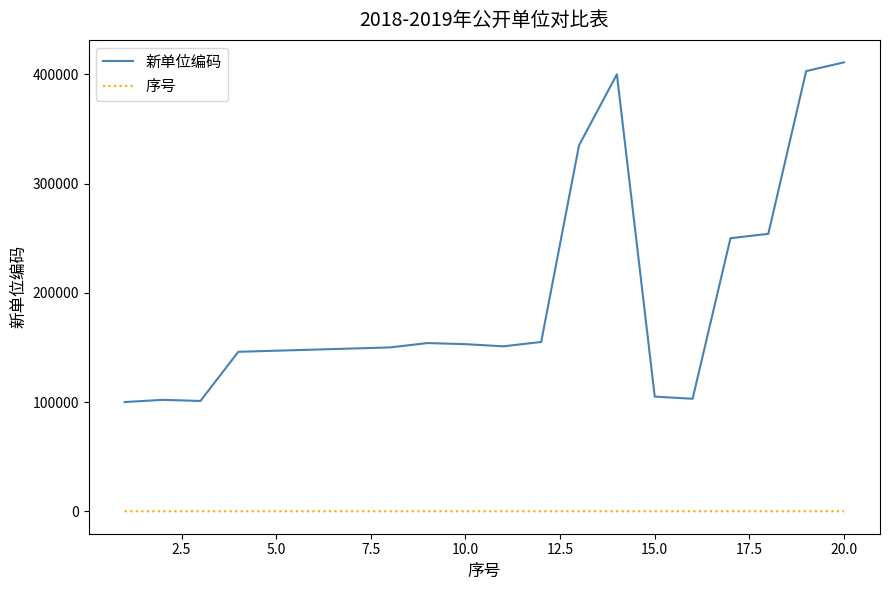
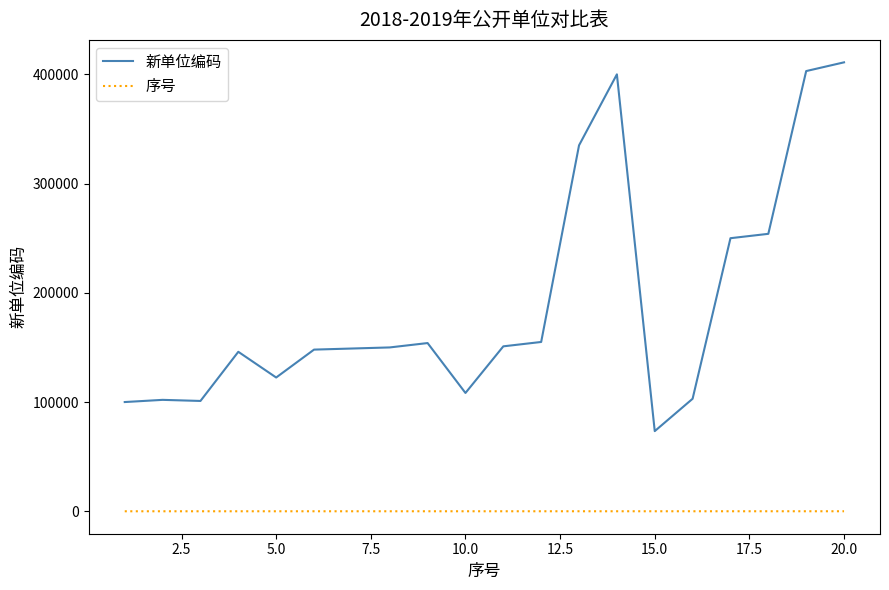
新单位编码, 5.0: 147000 -> 122000
新单位编码, 10.0: 153000 -> 108000
新单位编码, 15.0: 105000 -> 73000
